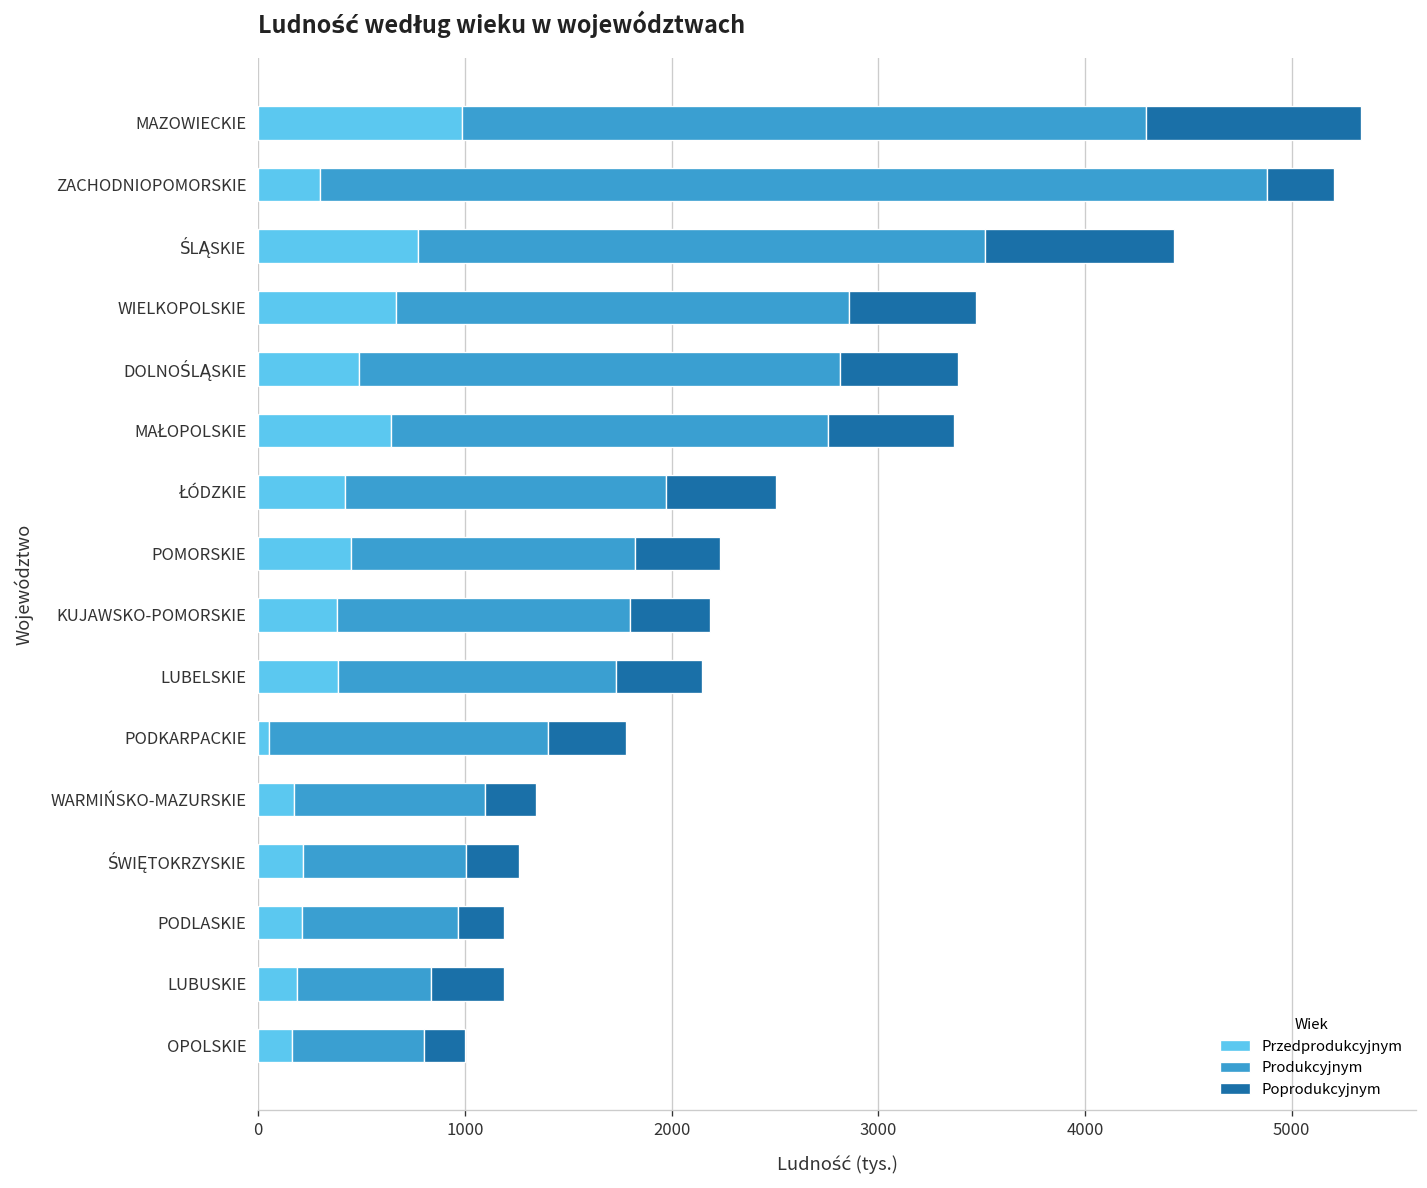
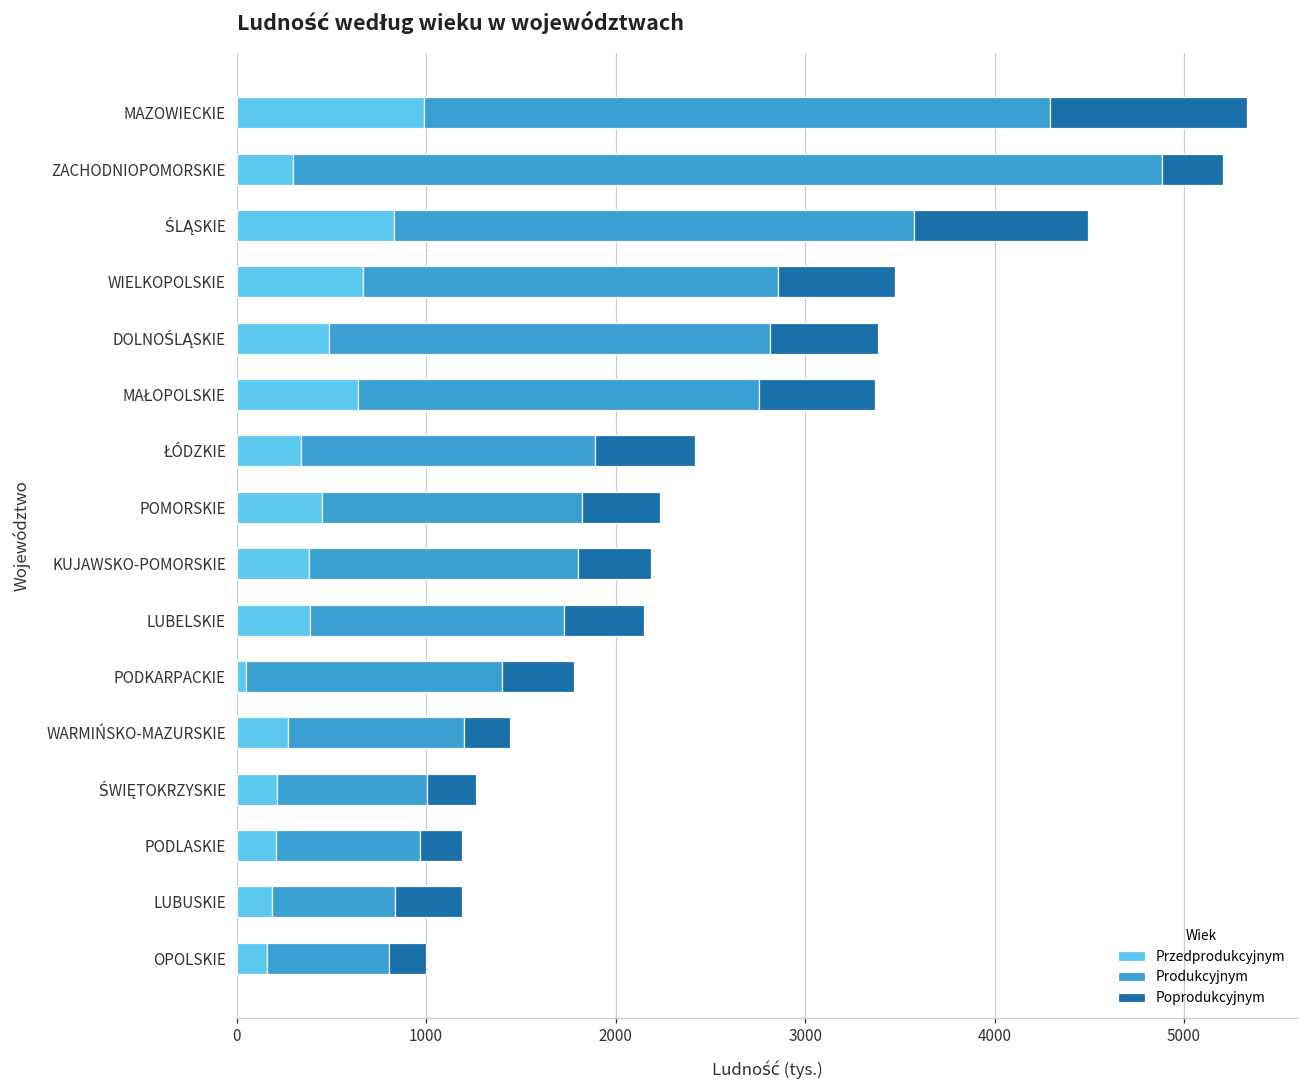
Przedprodukcyjnym, ŚLĄSKIE: 770 -> 830
Przedprodukcyjnym, ŁÓDZKIE: 420 -> 340
Przedprodukcyjnym, WARMIŃSKO-MAZURSKIE: 170 -> 270
